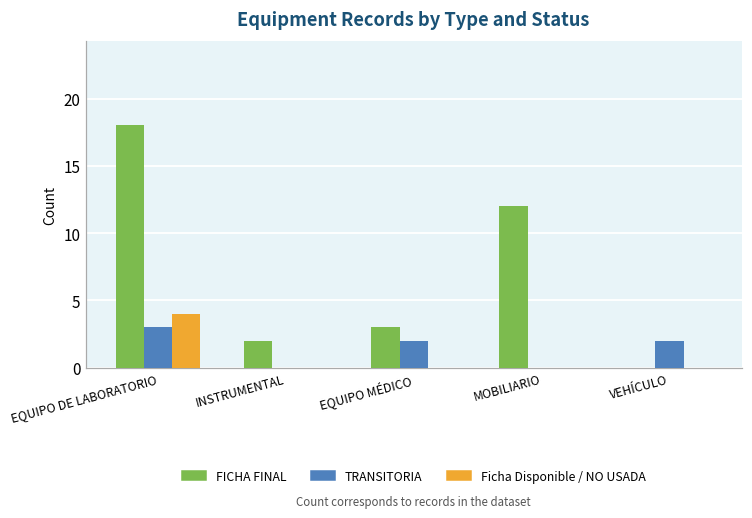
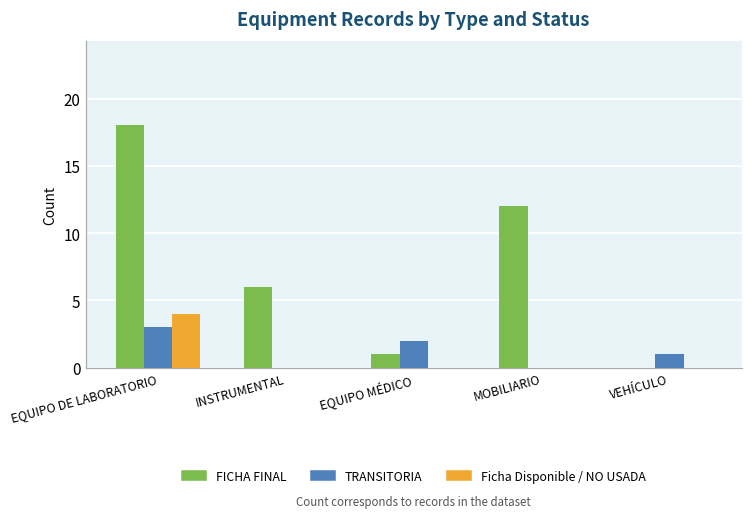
FICHA FINAL, INSTRUMENTAL: 2 -> 6
FICHA FINAL, EQUIPO MÉDICO: 3 -> 1
TRANSITORIA, VEHÍCULO: 2 -> 1
